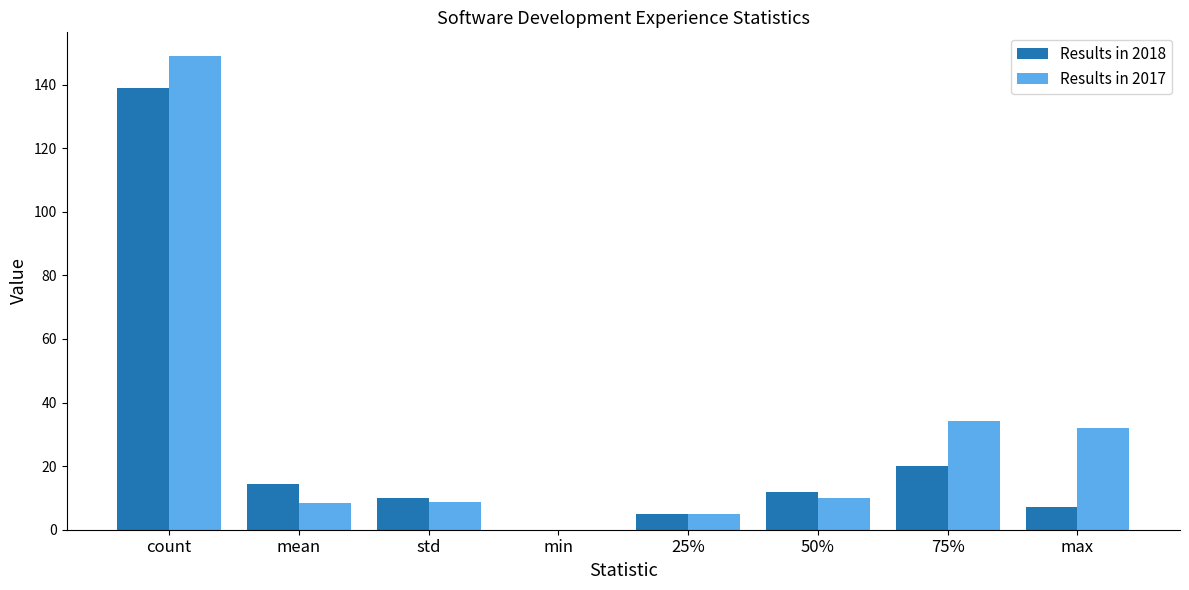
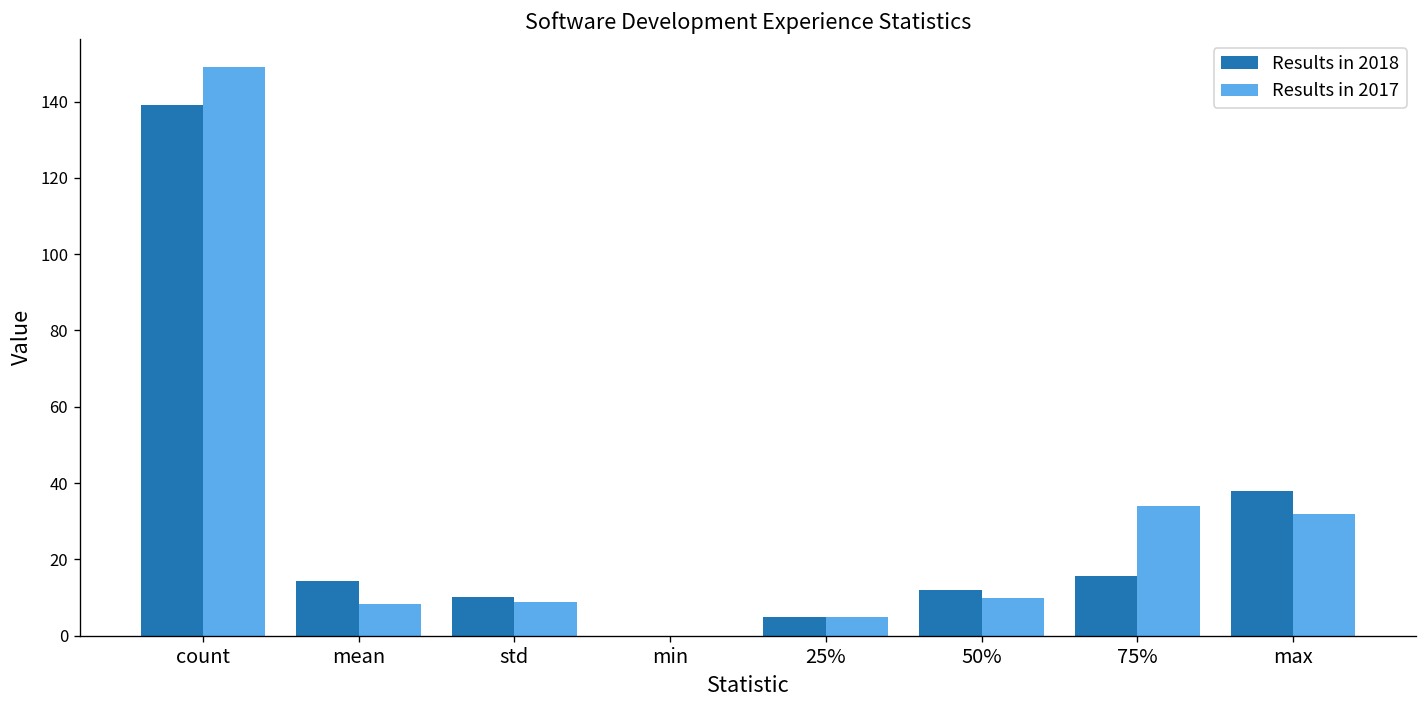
Results in 2018, 75%: 20 -> 16
Results in 2018, max: 7 -> 38
